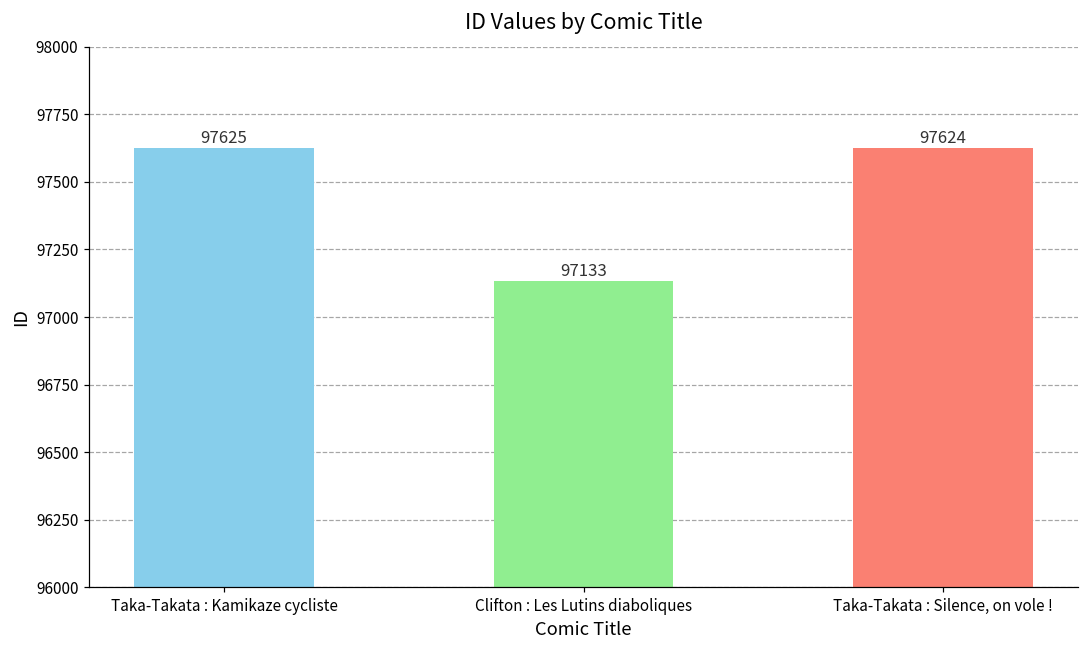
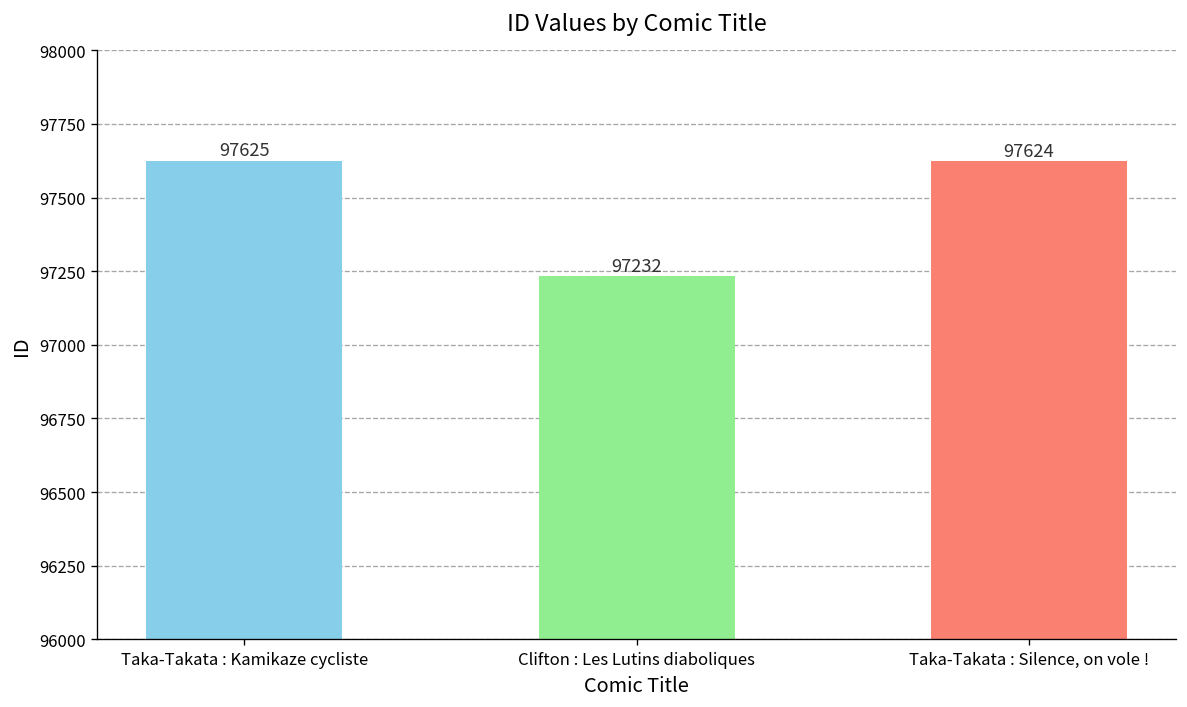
Clifton : Les Lutins diaboliques: 97133 -> 97232
